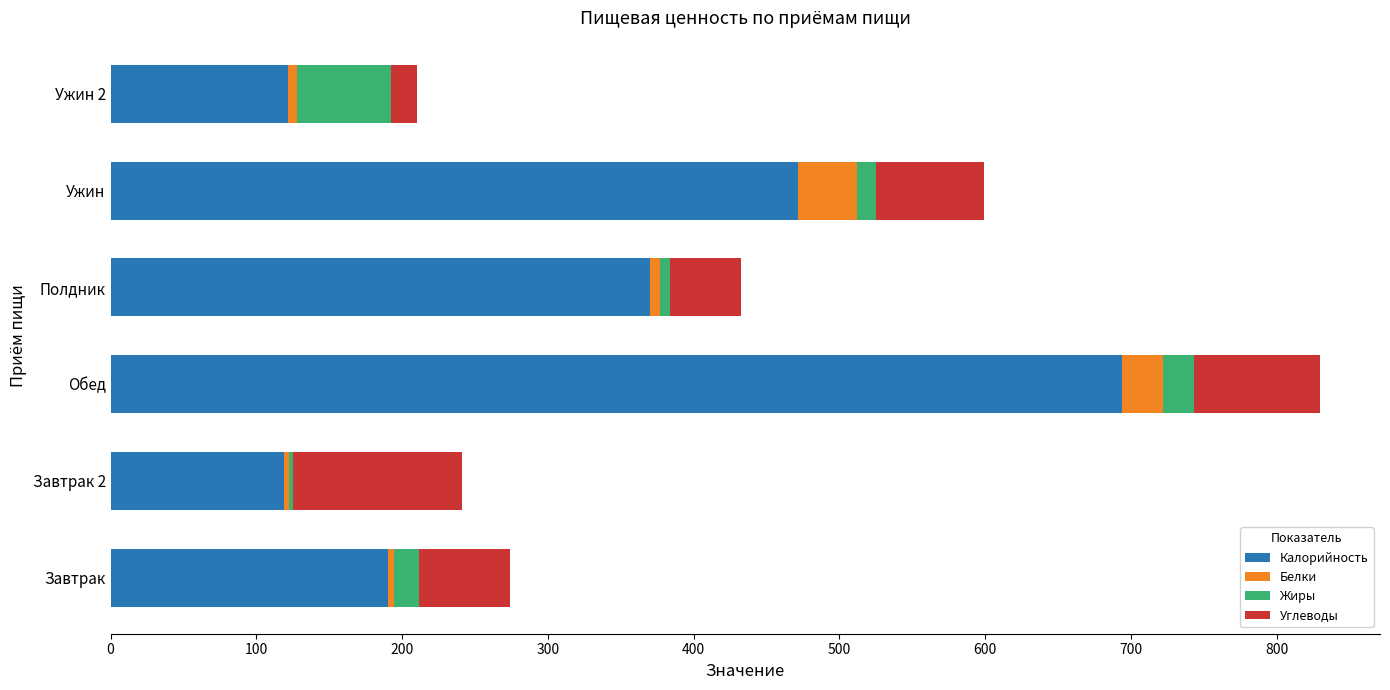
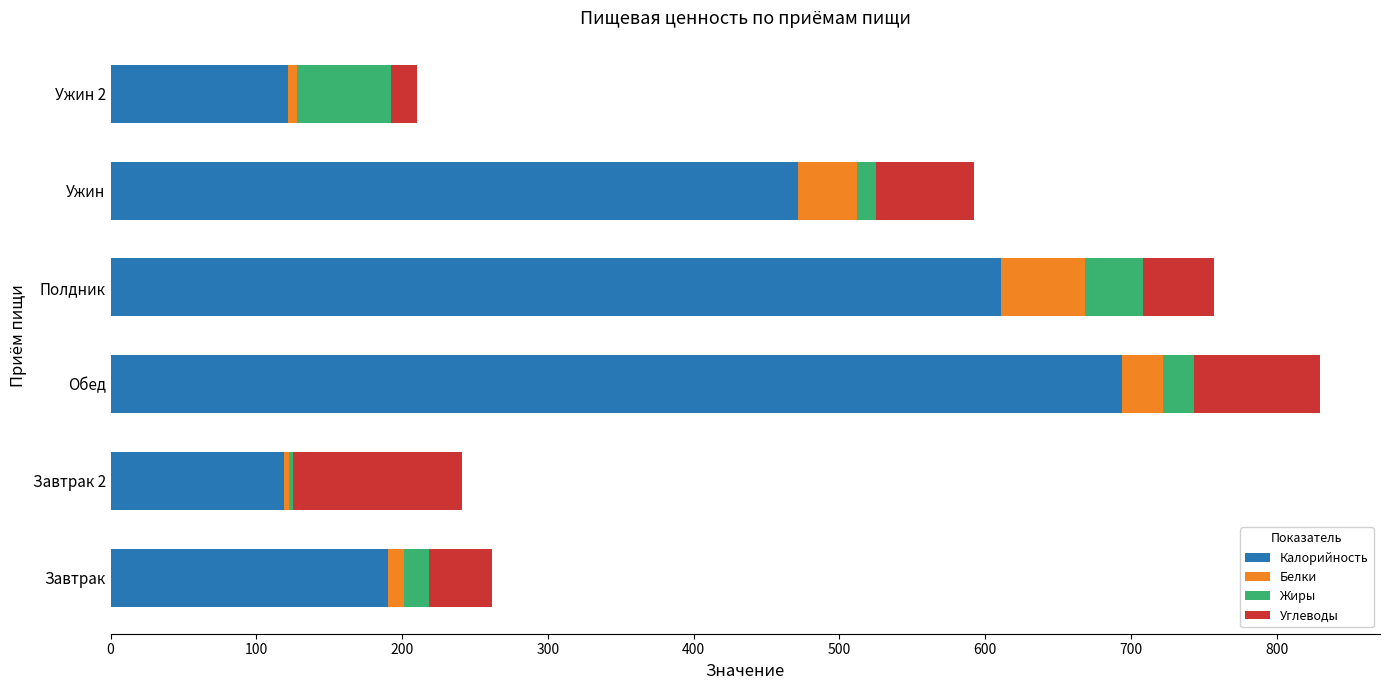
Углеводы, Ужин: 74 -> 67
Калорийность, Полдник: 370 -> 611
Белки, Полдник: 7 -> 57
Жиры, Полдник: 7 -> 40
Белки, Завтрак: 4 -> 11
Углеводы, Завтрак: 63 -> 43
